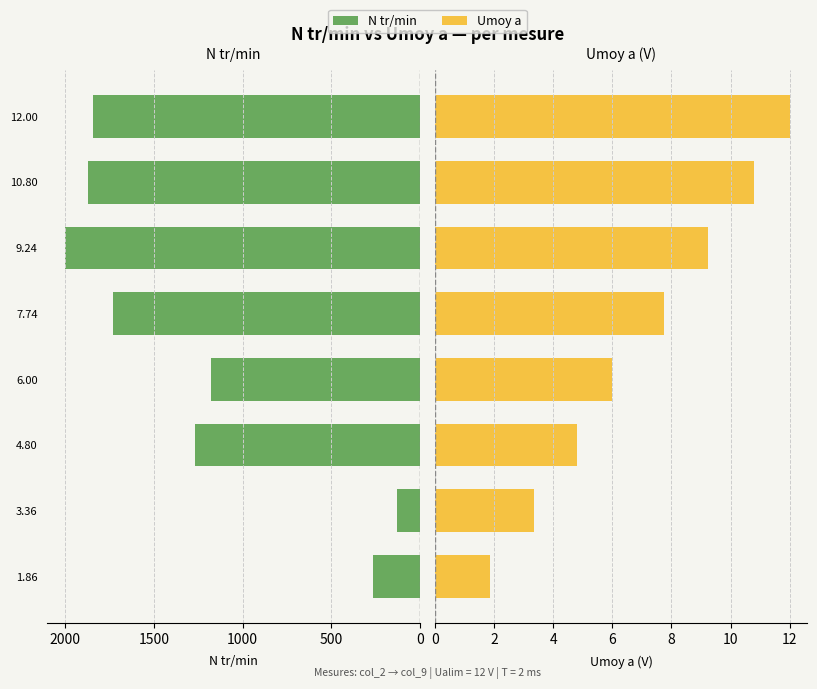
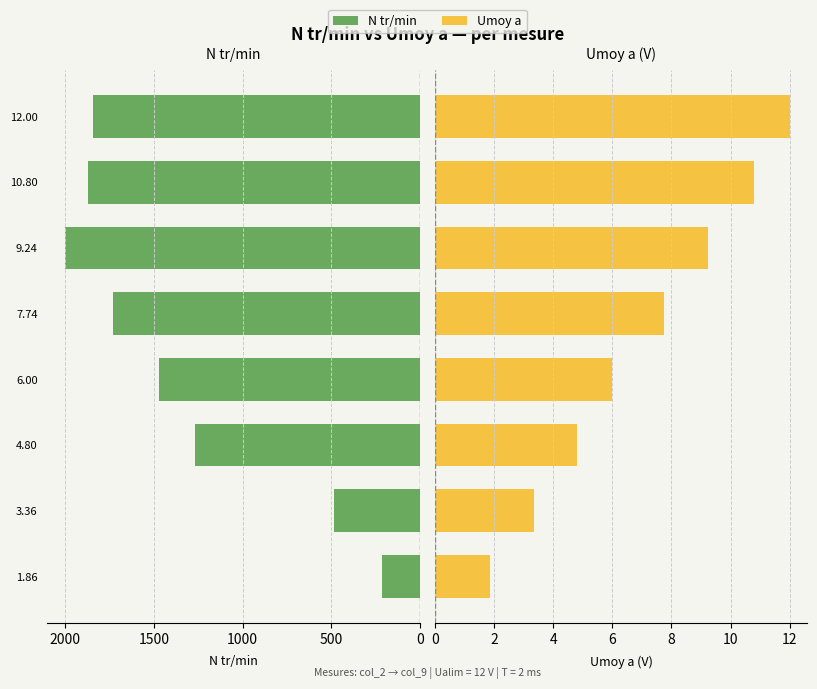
N tr/min, 6.00: 1180 -> 1470
N tr/min, 3.36: 130 -> 490
N tr/min, 1.86: 270 -> 210
